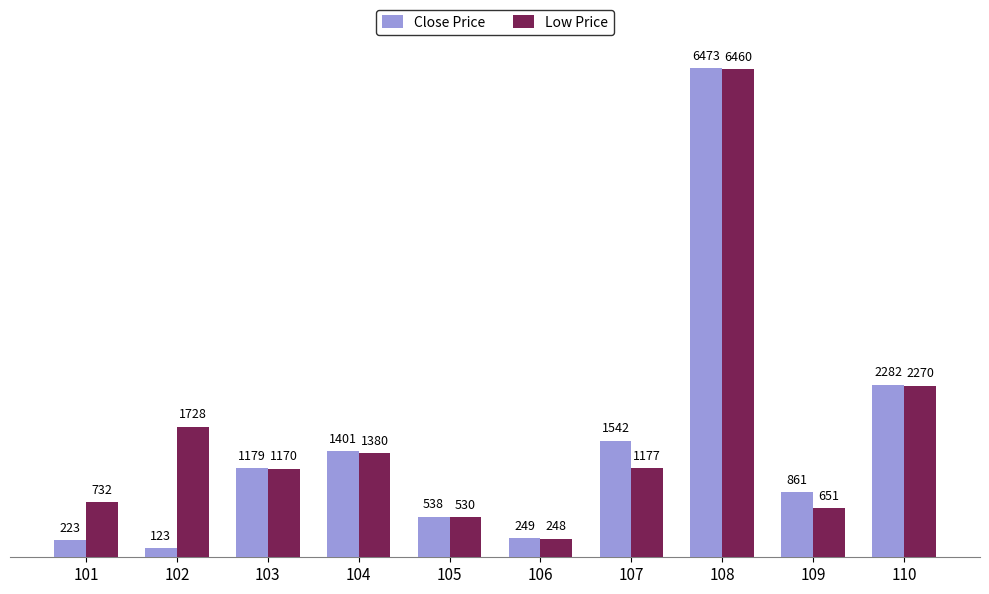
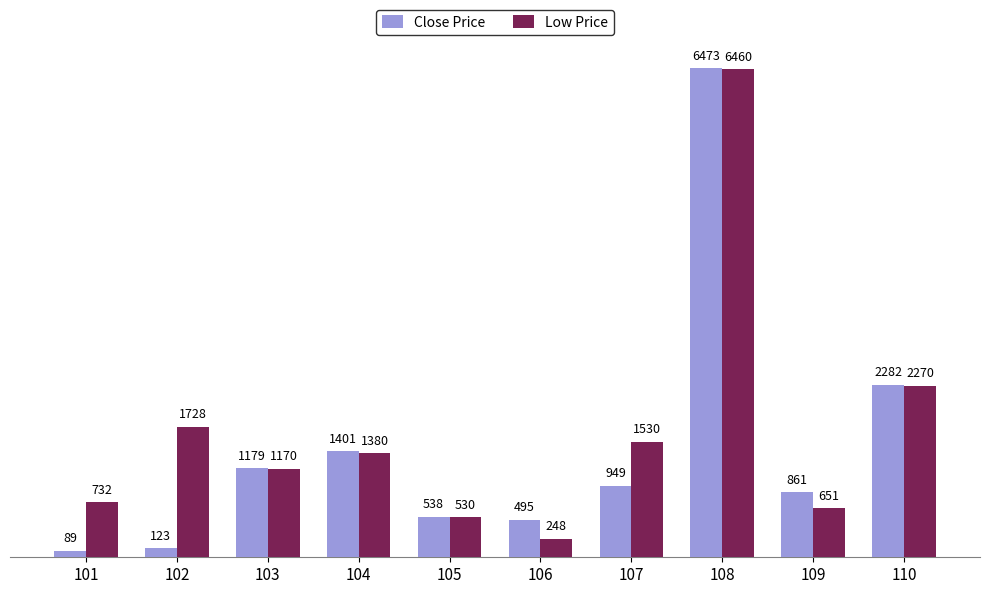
Close Price, 101: 223 -> 89
Close Price, 106: 249 -> 495
Close Price, 107: 1542 -> 949
Low Price, 107: 1177 -> 1530
